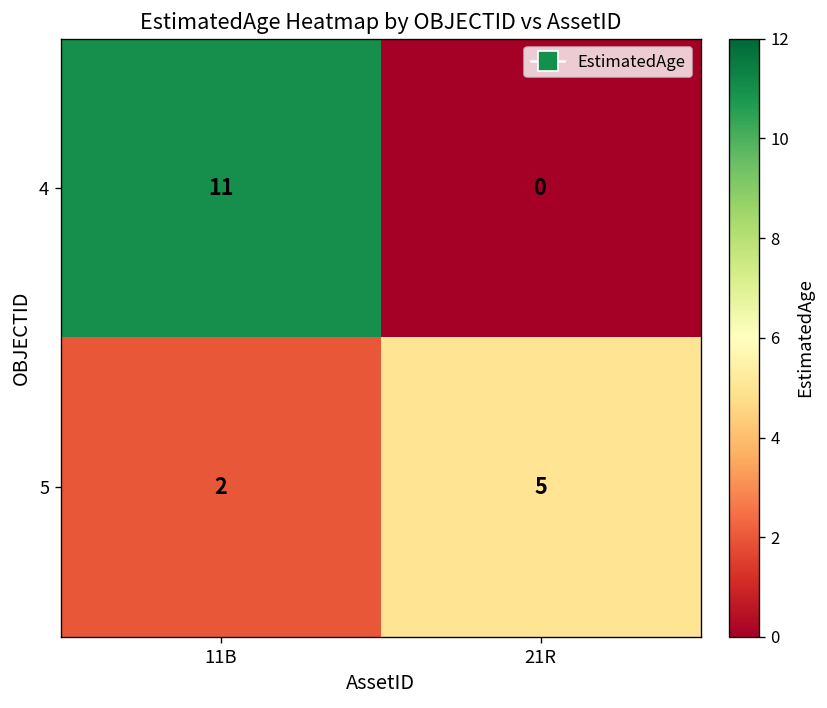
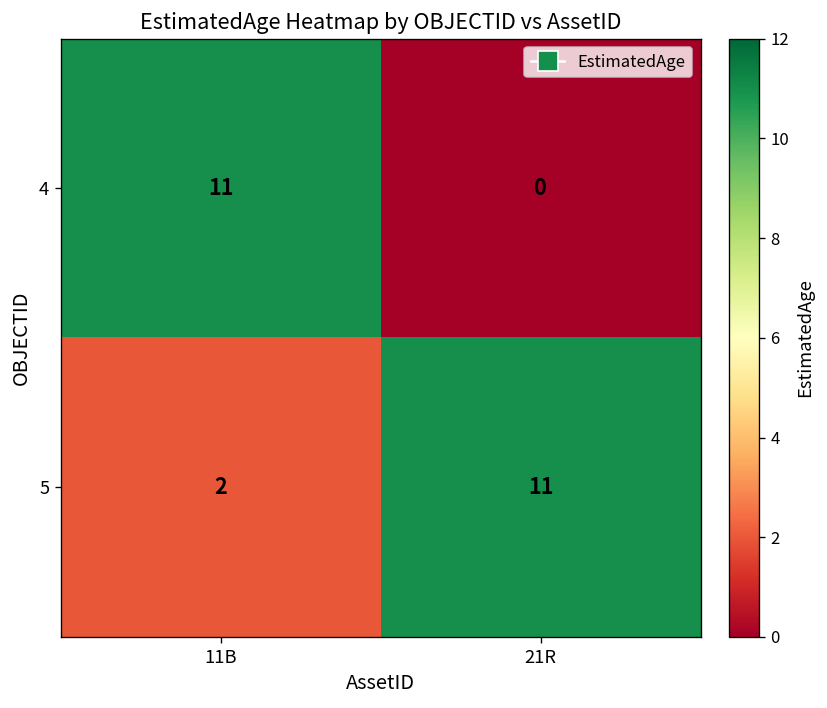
5, 21R: 5 -> 11
